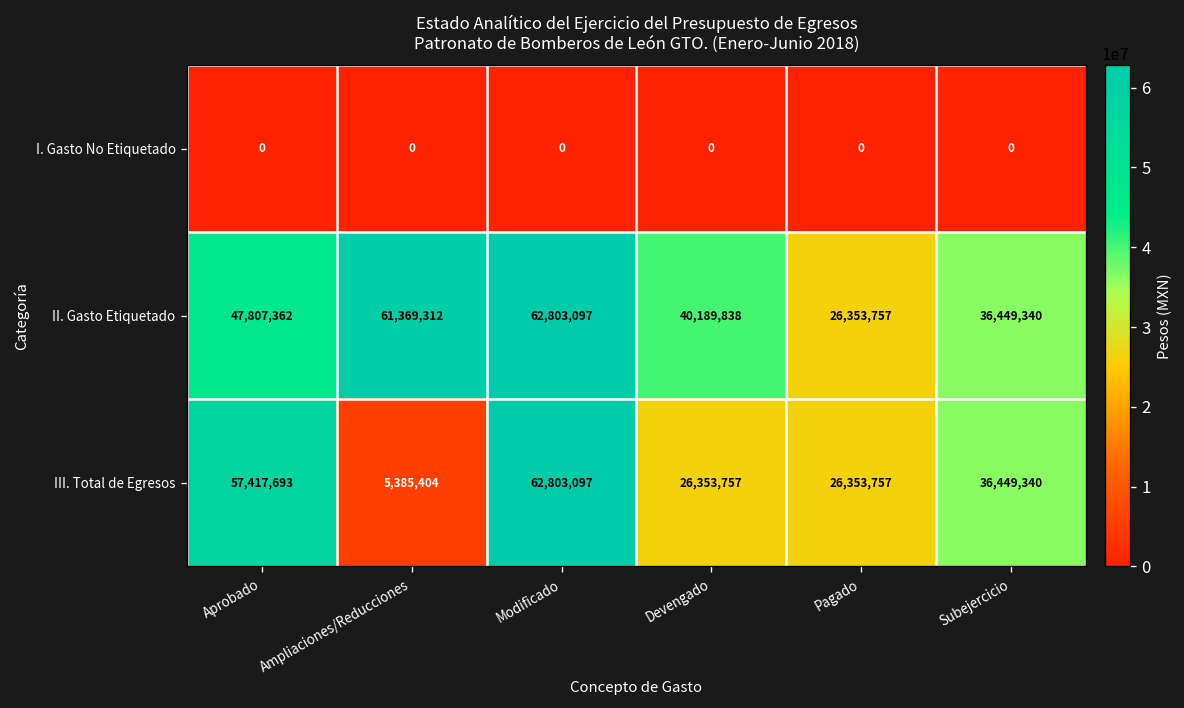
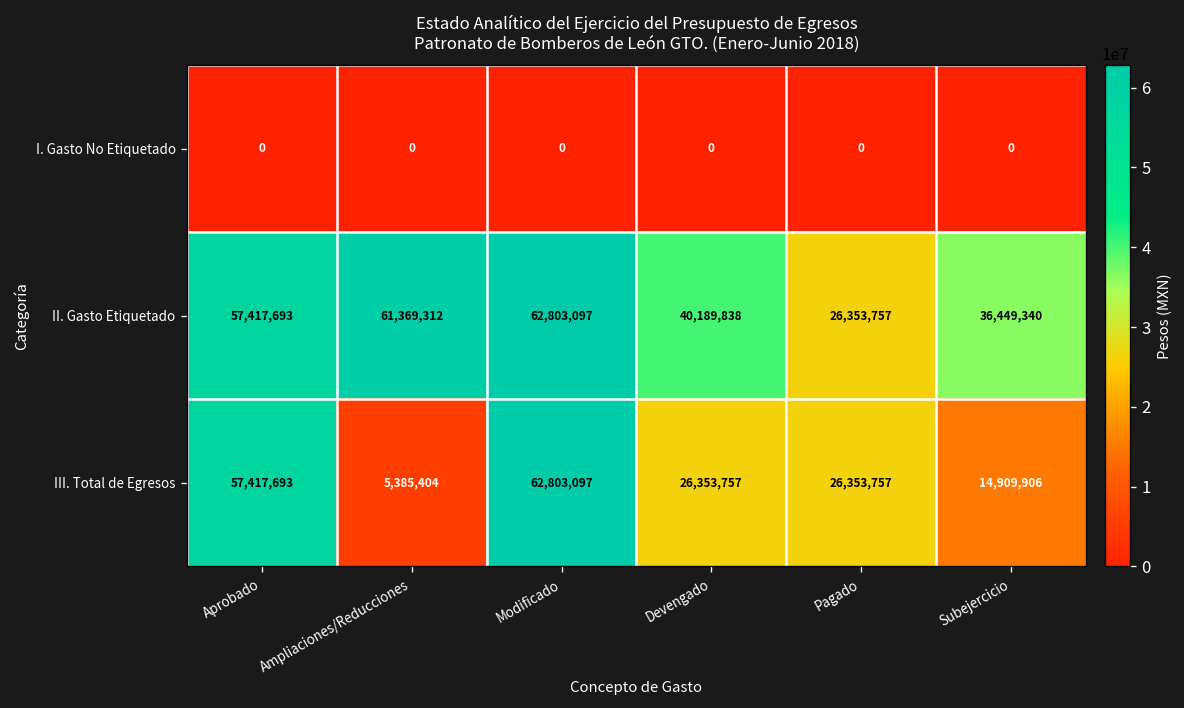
II. Gasto Etiquetado, Aprobado: 47,807,362 -> 57,417,693
III. Total de Egresos, Subejercicio: 36,449,340 -> 14,909,906
